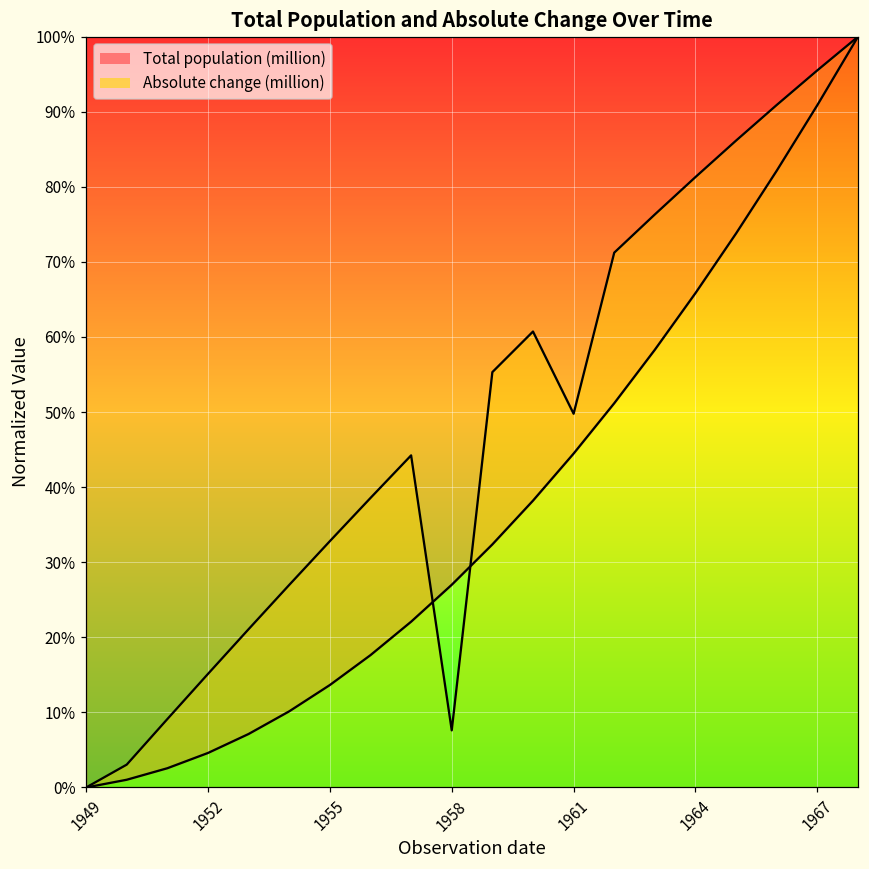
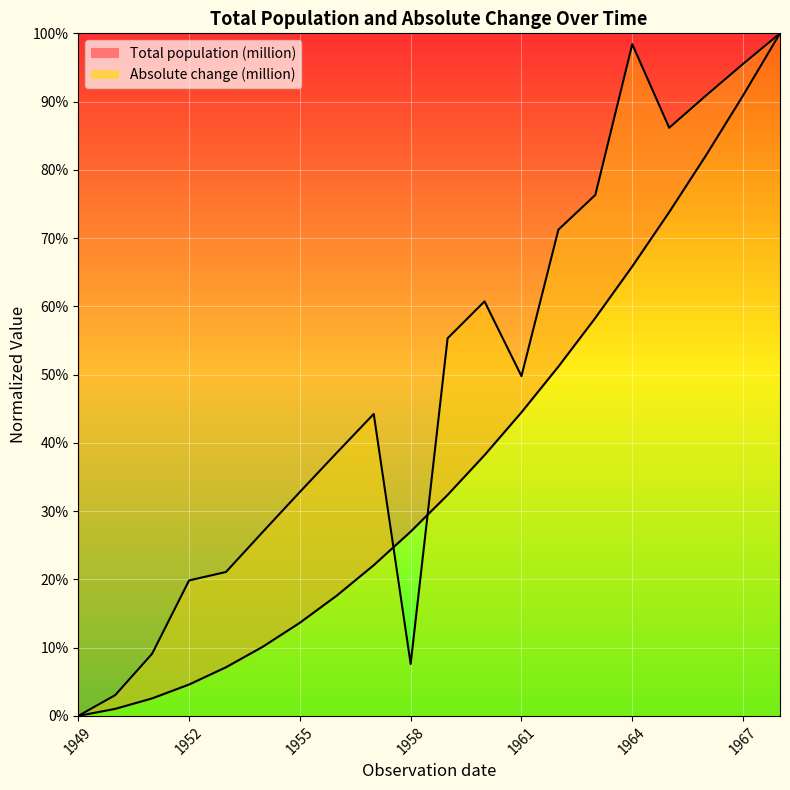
Absolute change (million), 1952: 15% -> 20%
Absolute change (million), 1964: 81% -> 98%
